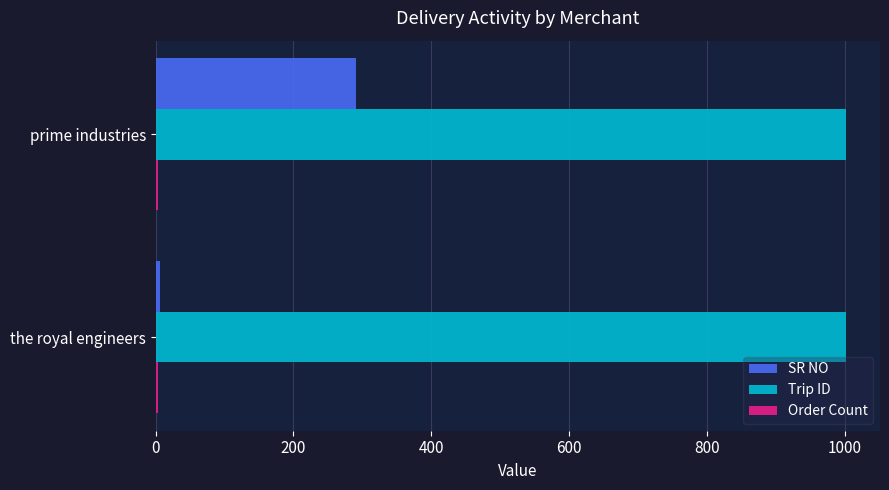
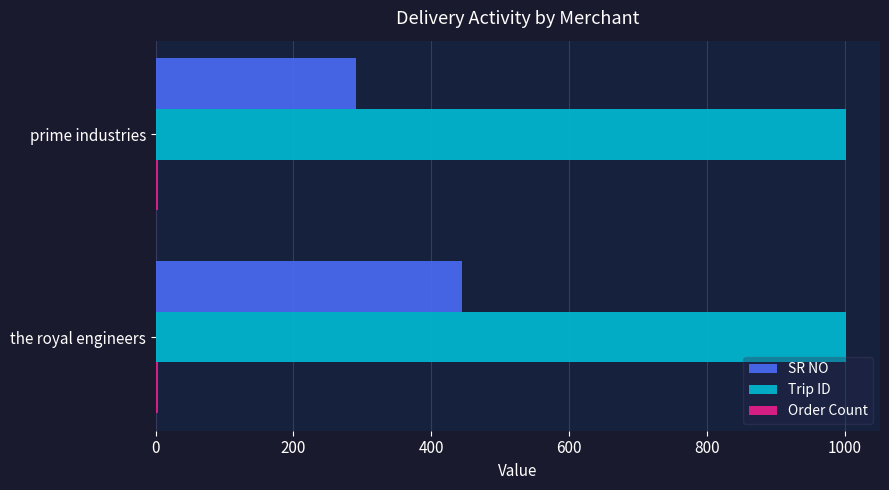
SR NO, the royal engineers: 10 -> 440
